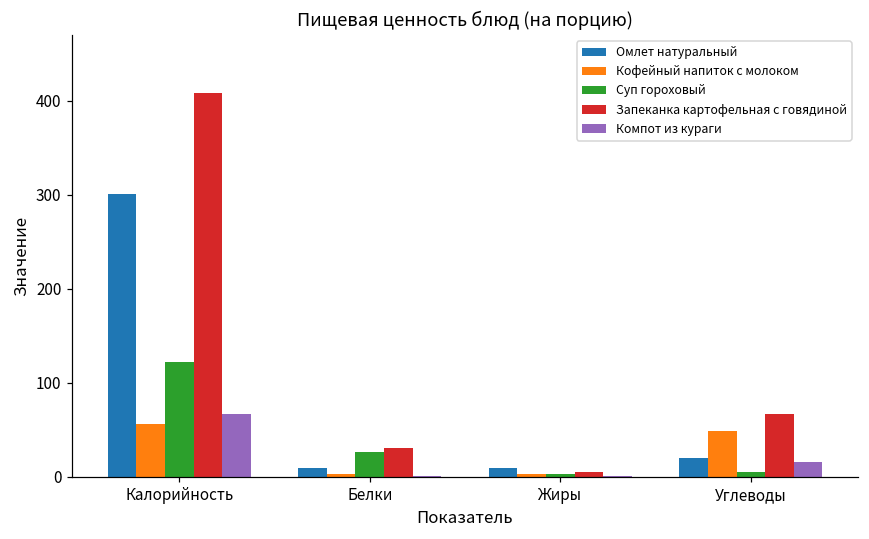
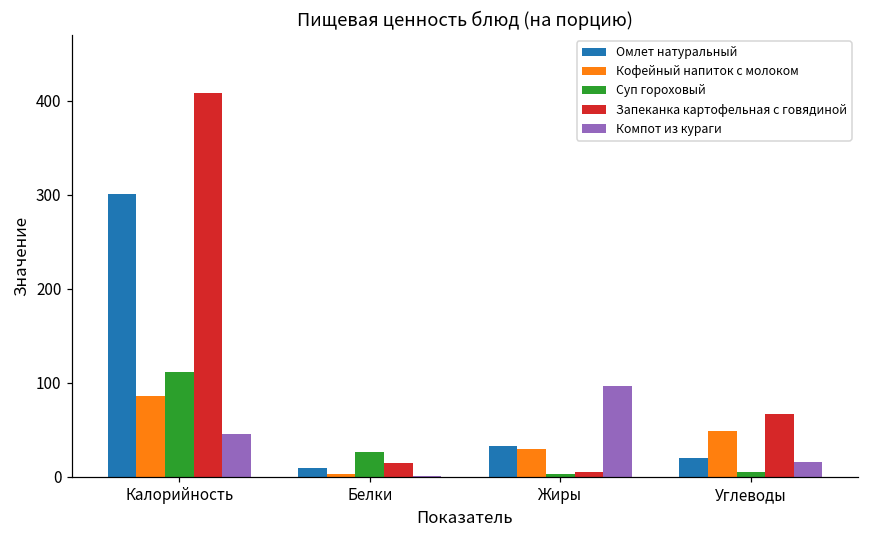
Кофейный напиток с молоком, Калорийность: 60 -> 90
Суп гороховый, Калорийность: 120 -> 110
Компот из кураги, Калорийность: 70 -> 50
Запеканка картофельная с говядиной, Белки: 30 -> 10
Омлет натуральный, Жиры: 10 -> 30
Кофейный напиток с молоком, Жиры: 0 -> 30
Компот из кураги, Жиры: 0 -> 100
